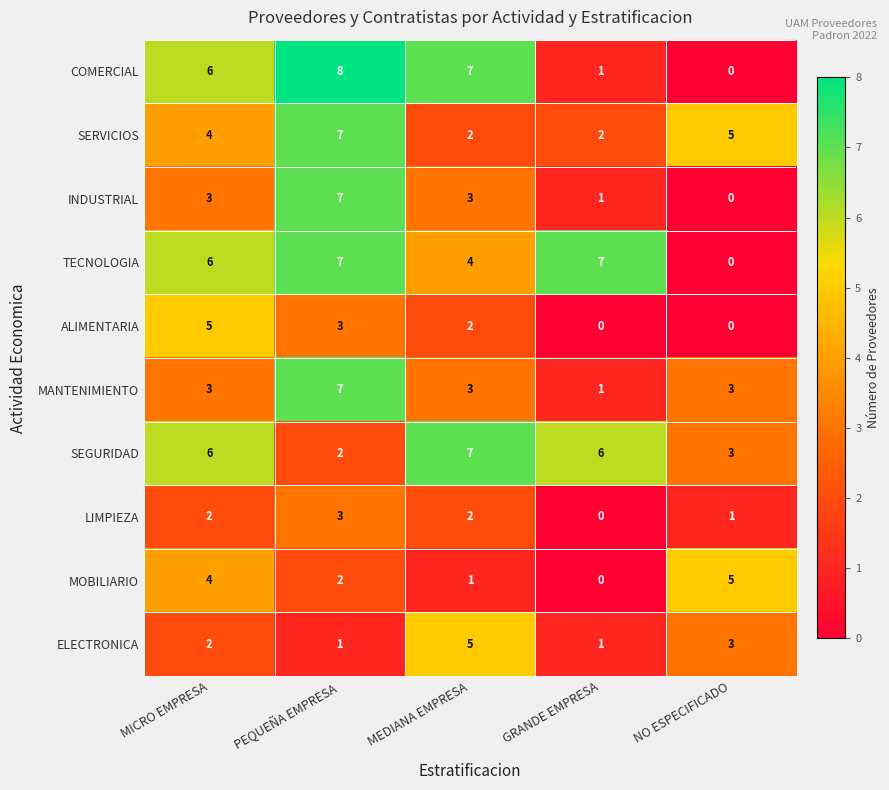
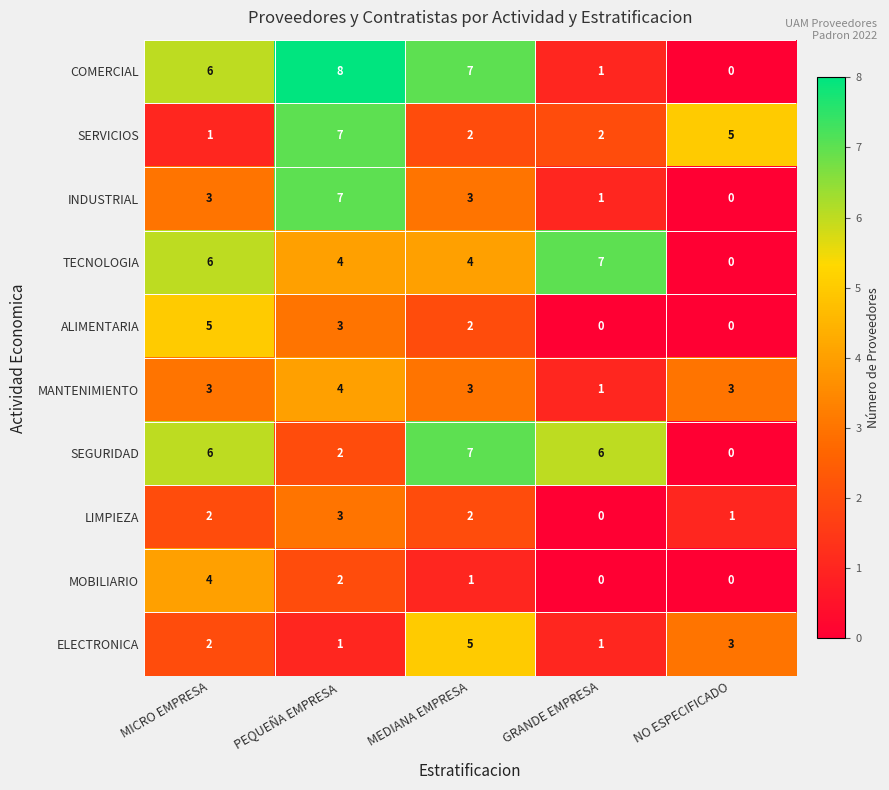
SERVICIOS, MICRO EMPRESA: 4 -> 1
TECNOLOGIA, PEQUEÑA EMPRESA: 7 -> 4
MANTENIMIENTO, PEQUEÑA EMPRESA: 7 -> 4
SEGURIDAD, NO ESPECIFICADO: 3 -> 0
MOBILIARIO, NO ESPECIFICADO: 5 -> 0
